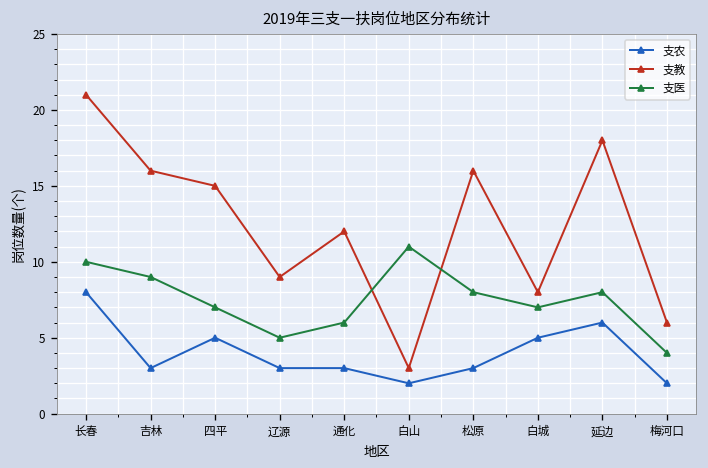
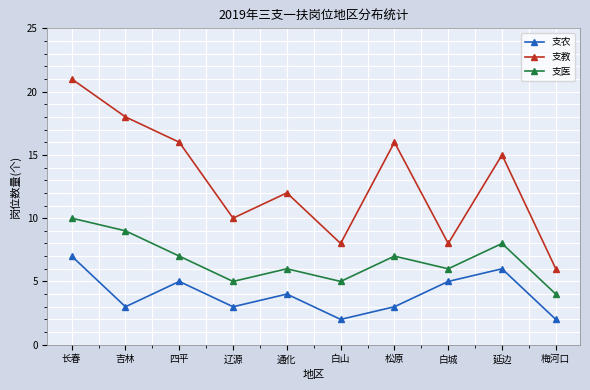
支农, 长春: 8 -> 7
支教, 吉林: 16 -> 18
支教, 四平: 15 -> 16
支教, 辽源: 9 -> 10
支农, 通化: 3 -> 4
支教, 白山: 3 -> 8
支医, 白山: 11 -> 5
支医, 松原: 8 -> 7
支医, 白城: 7 -> 6
支教, 延边: 18 -> 15
